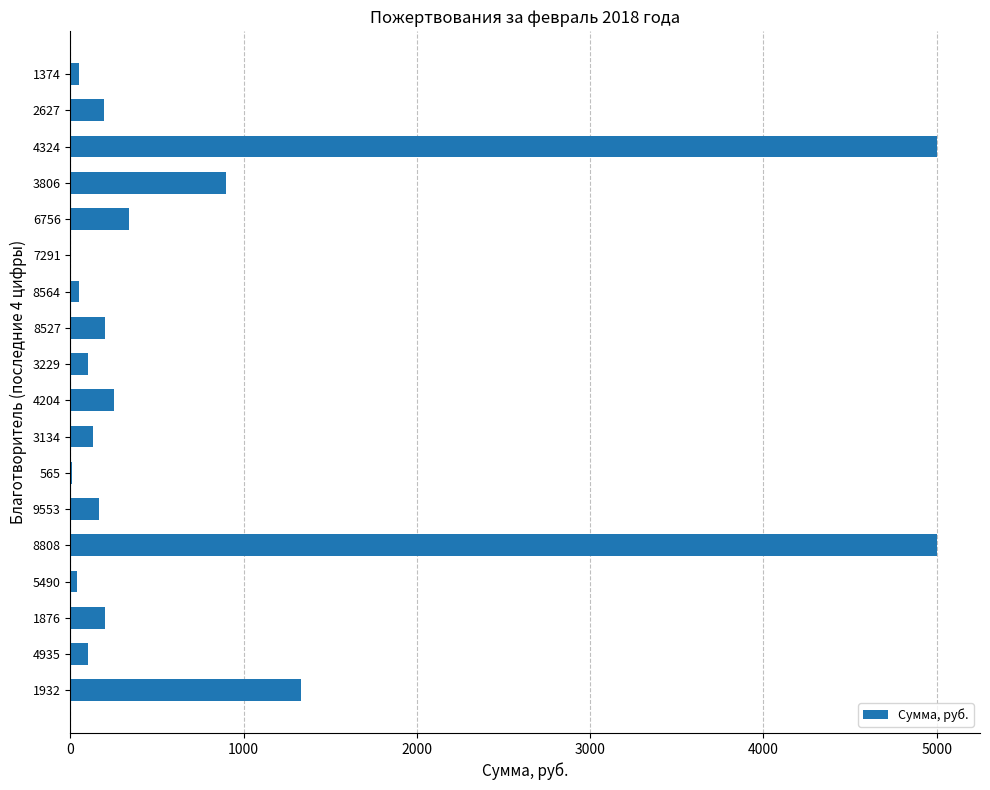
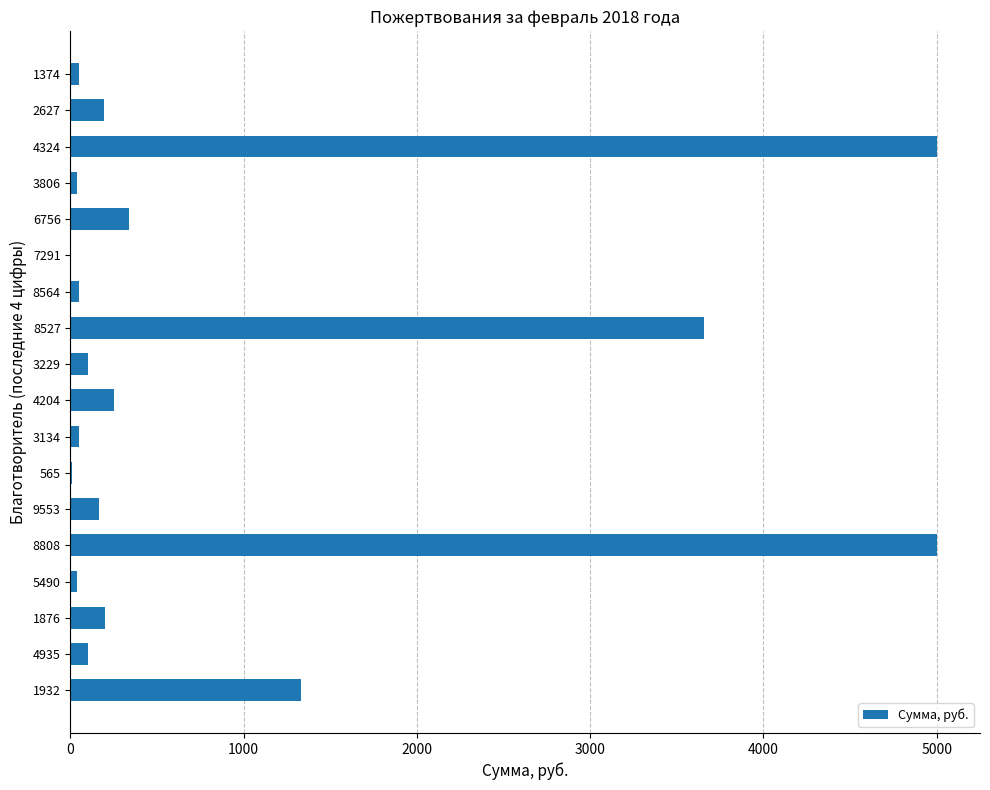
3806: 900 -> 40
8527: 200 -> 3660
3134: 130 -> 50
